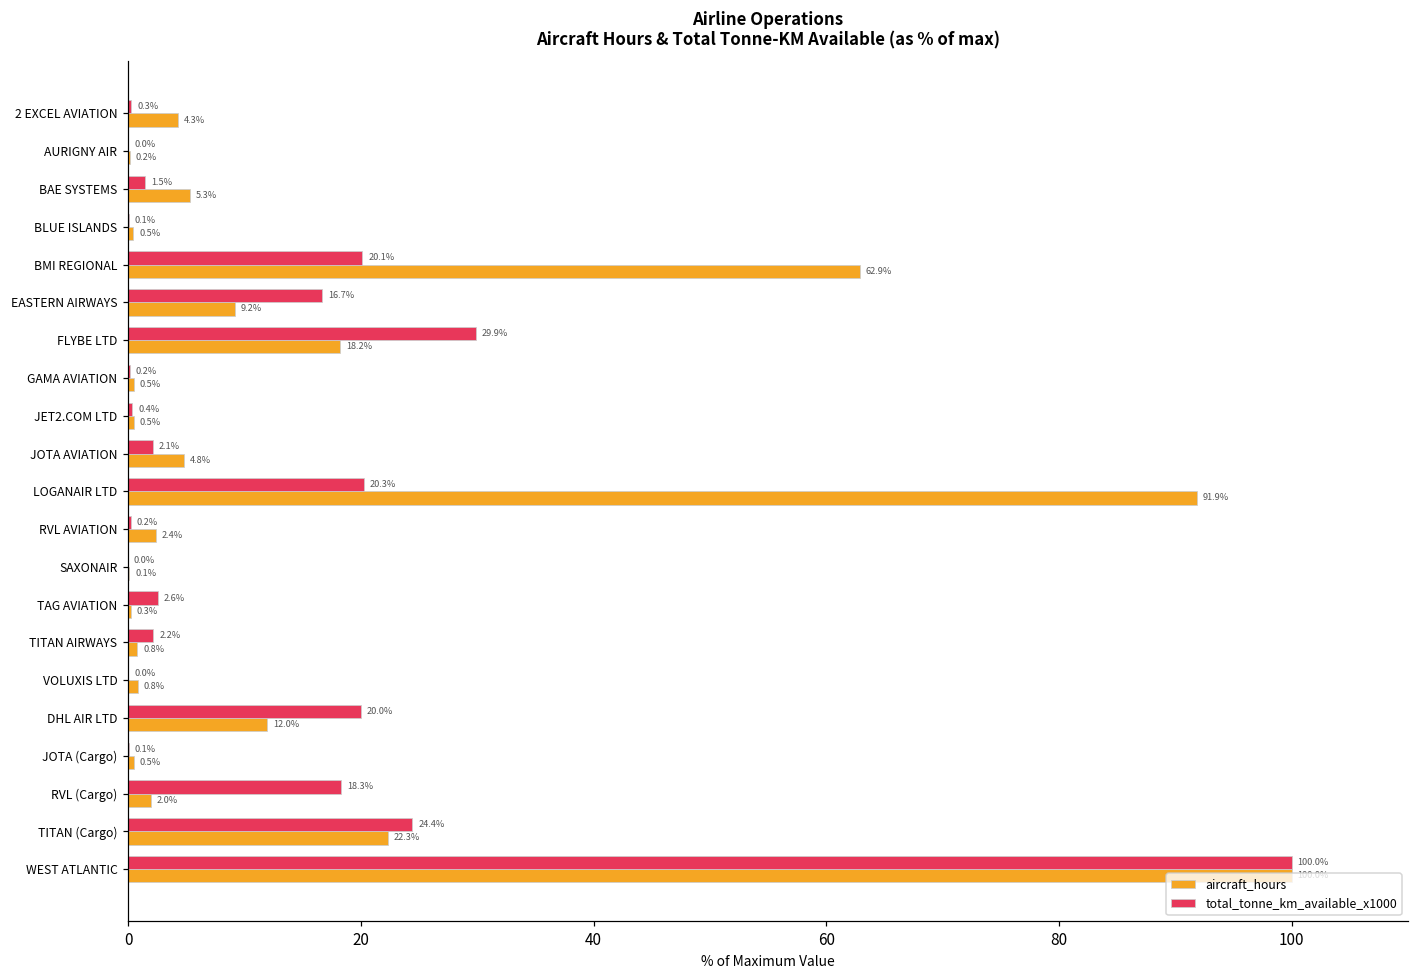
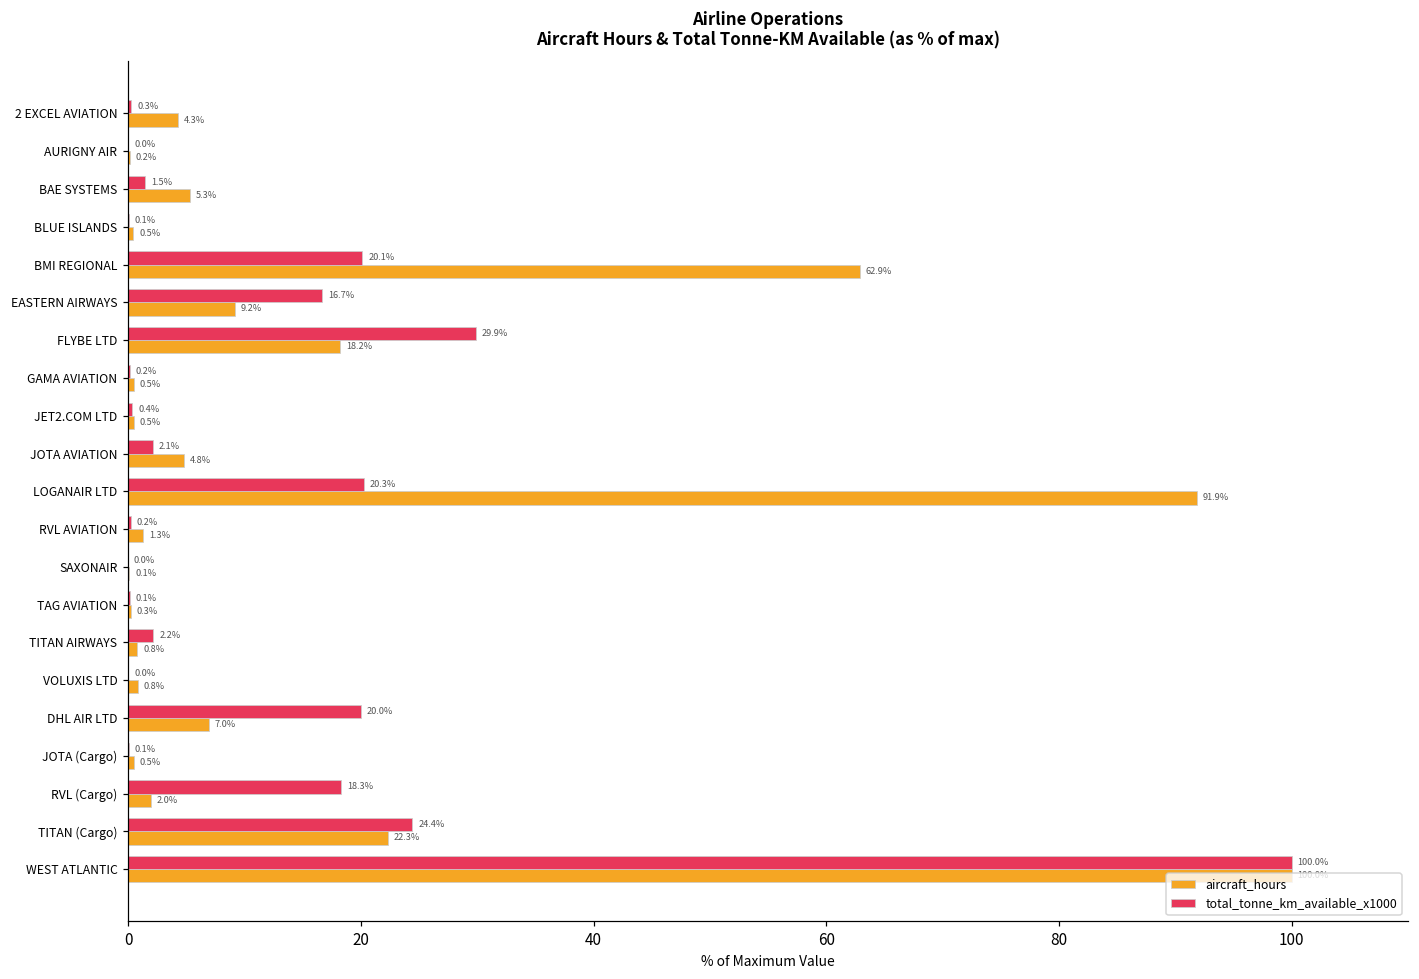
aircraft_hours, RVL AVIATION: 2.4% -> 1.3%
total_tonne_km_available_x1000, TAG AVIATION: 2.6% -> 0.1%
aircraft_hours, DHL AIR LTD: 12.0% -> 7.0%
